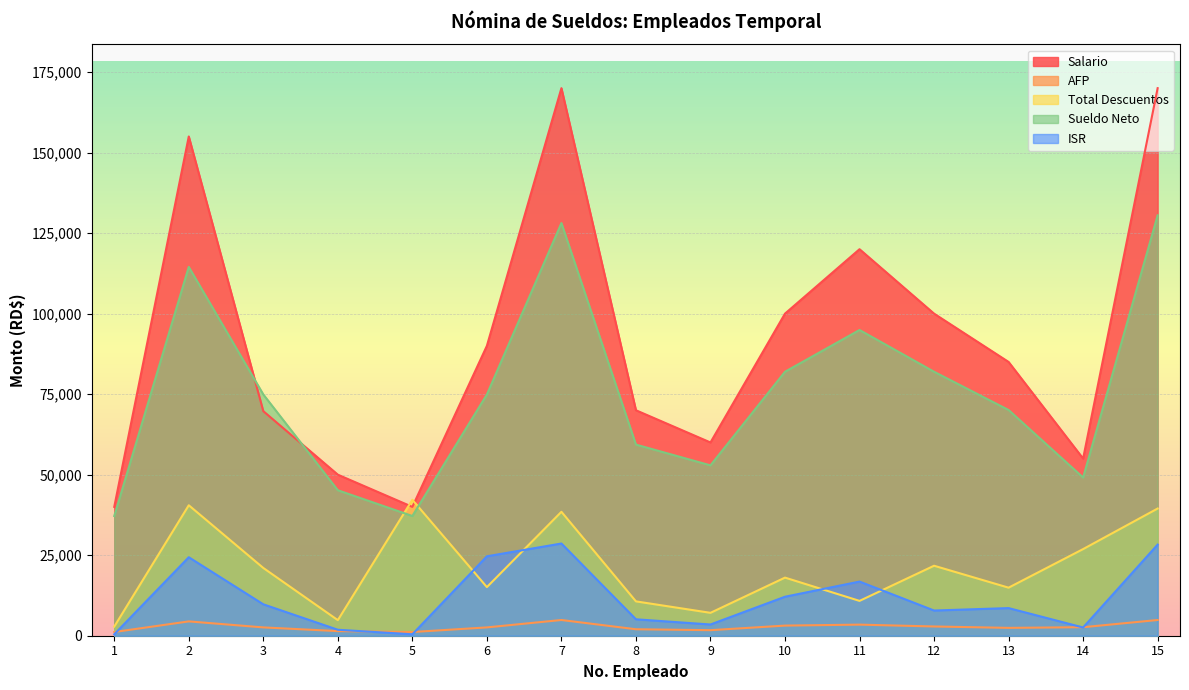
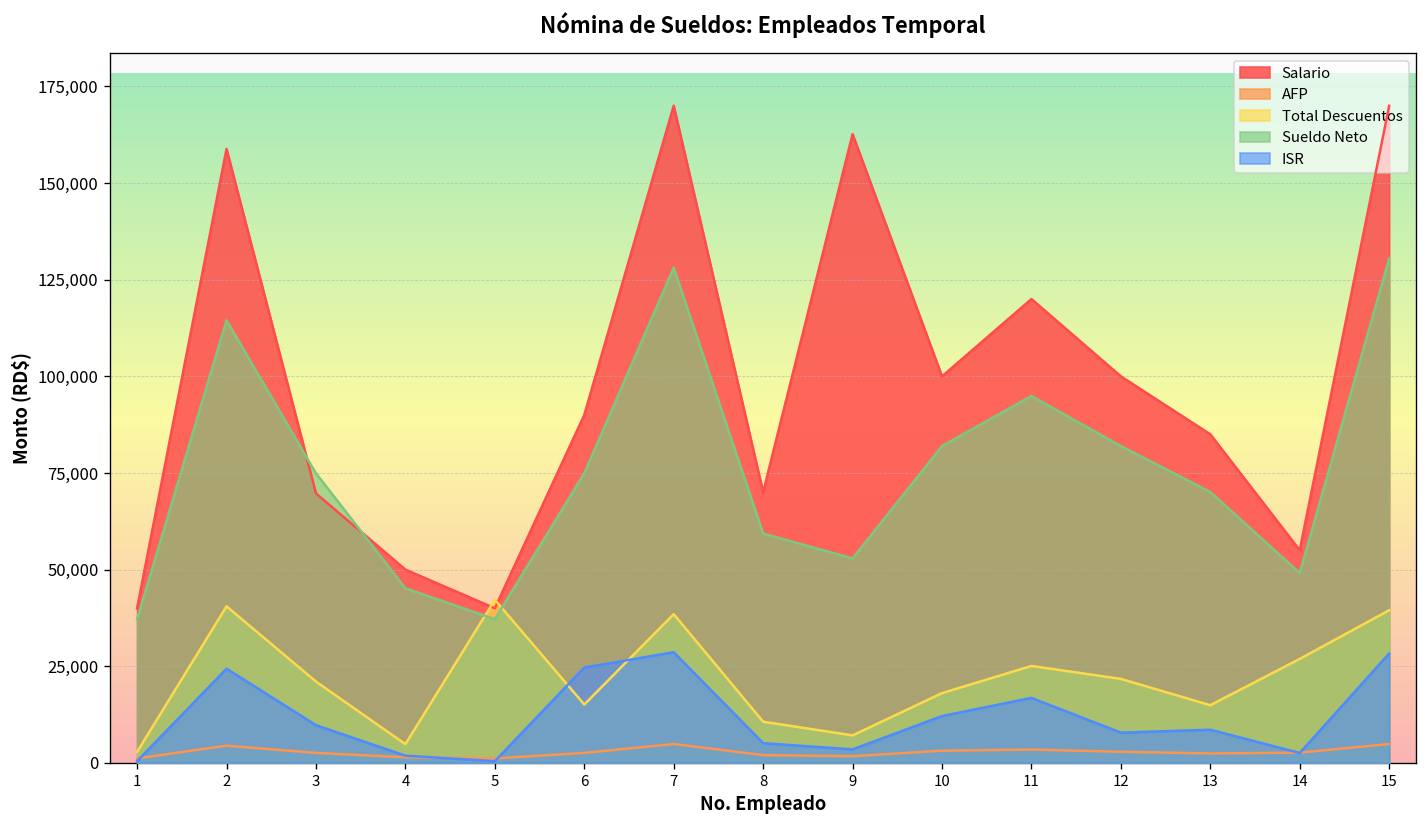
Salario, 2: 155,000 -> 159,000
Salario, 9: 60,000 -> 163,000
Total Descuentos, 11: 11,000 -> 25,000
